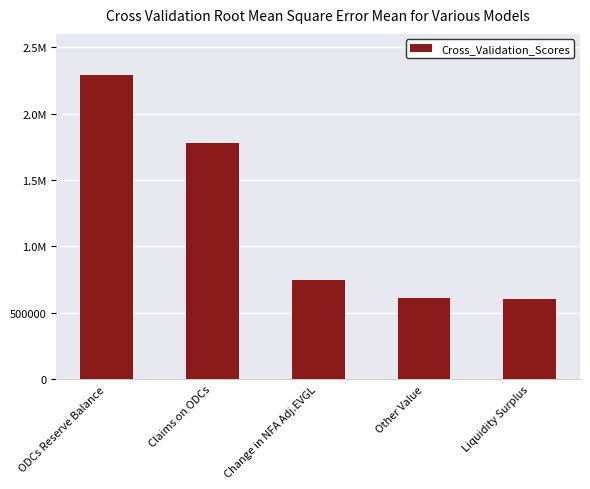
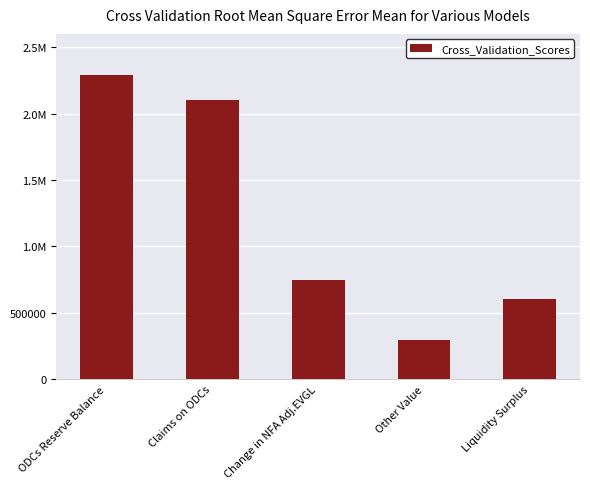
Claims on ODCs: 1780000 -> 2110000
Other Value: 610000 -> 300000
